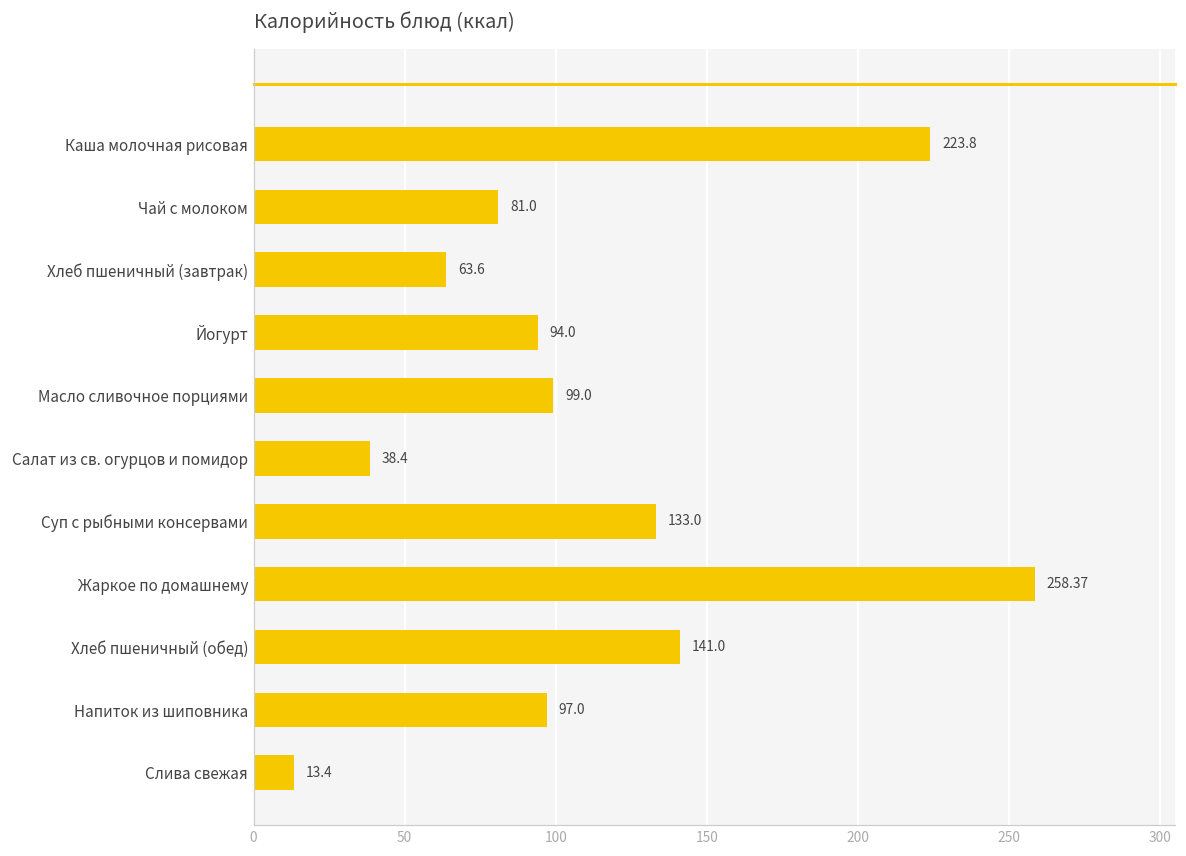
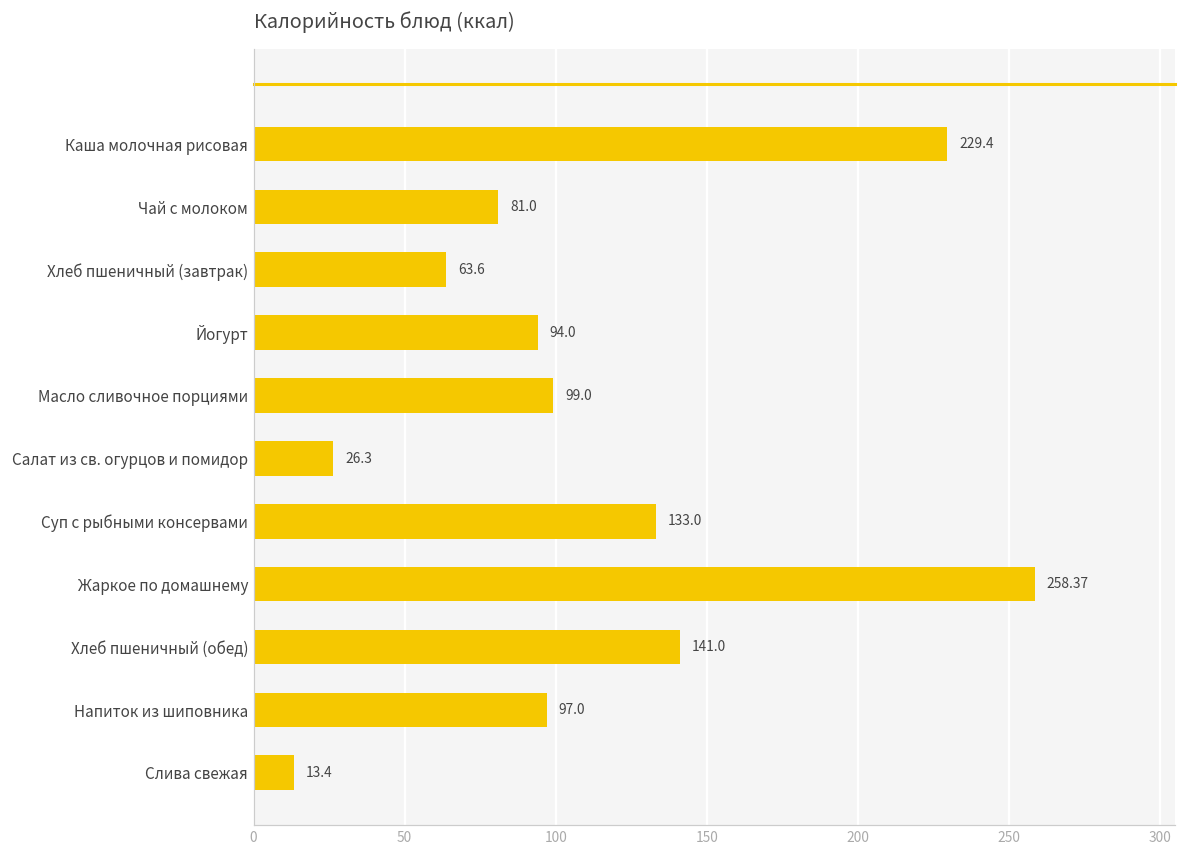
Каша молочная рисовая: 223.8 -> 229.4
Салат из св. огурцов и помидор: 38.4 -> 26.3
